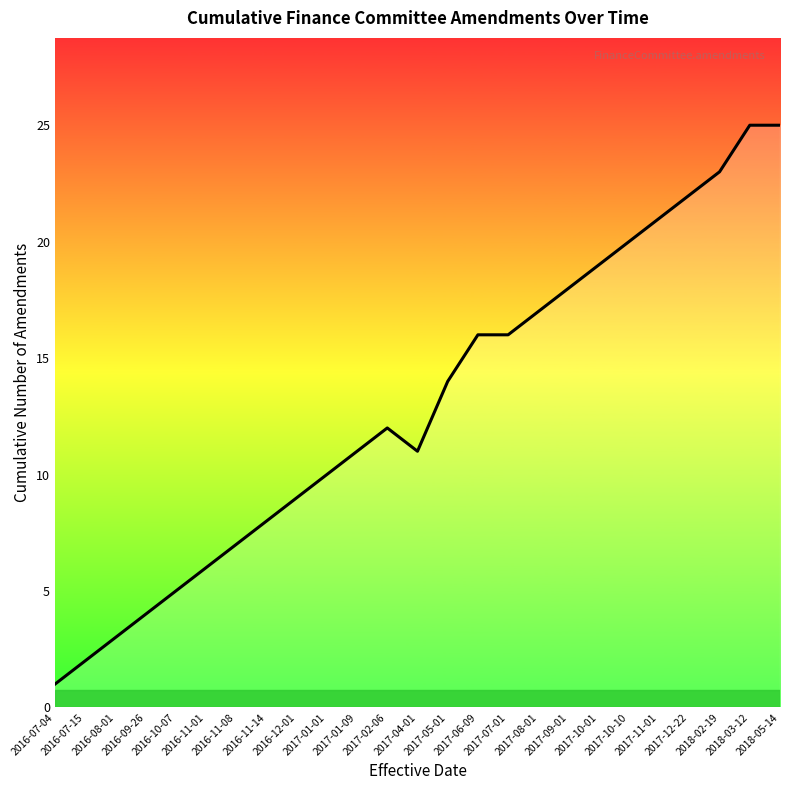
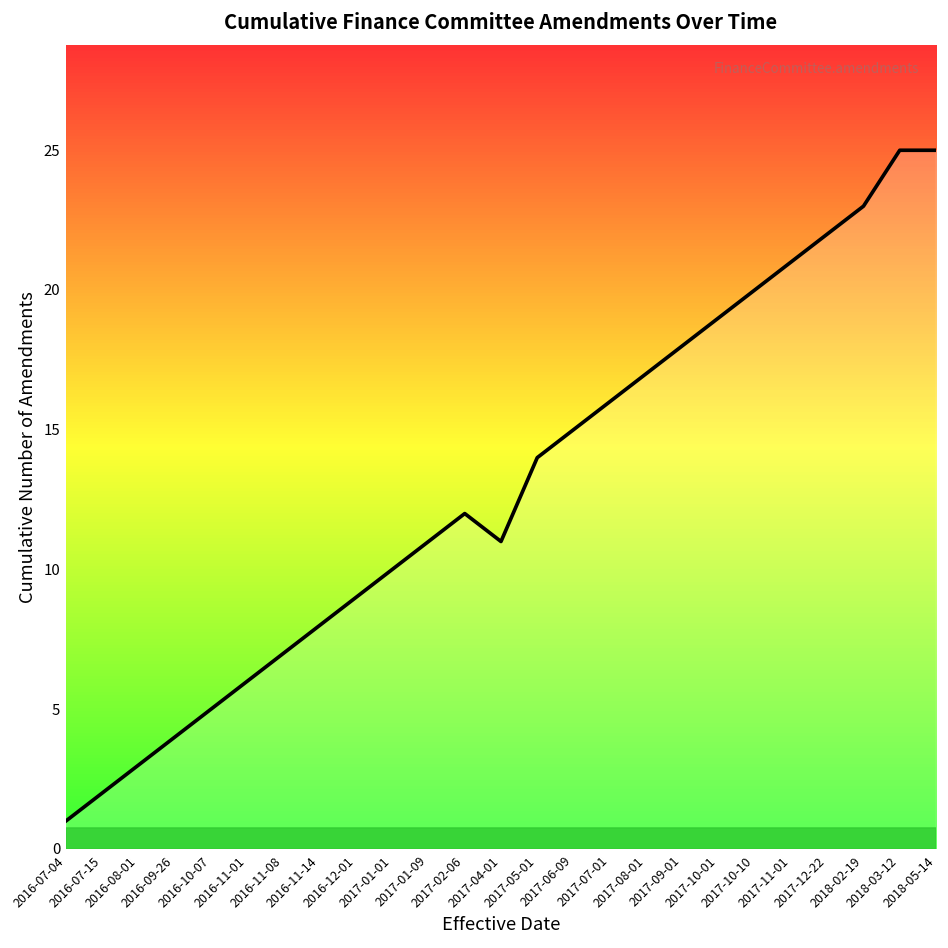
2017-06-09: 16 -> 15
